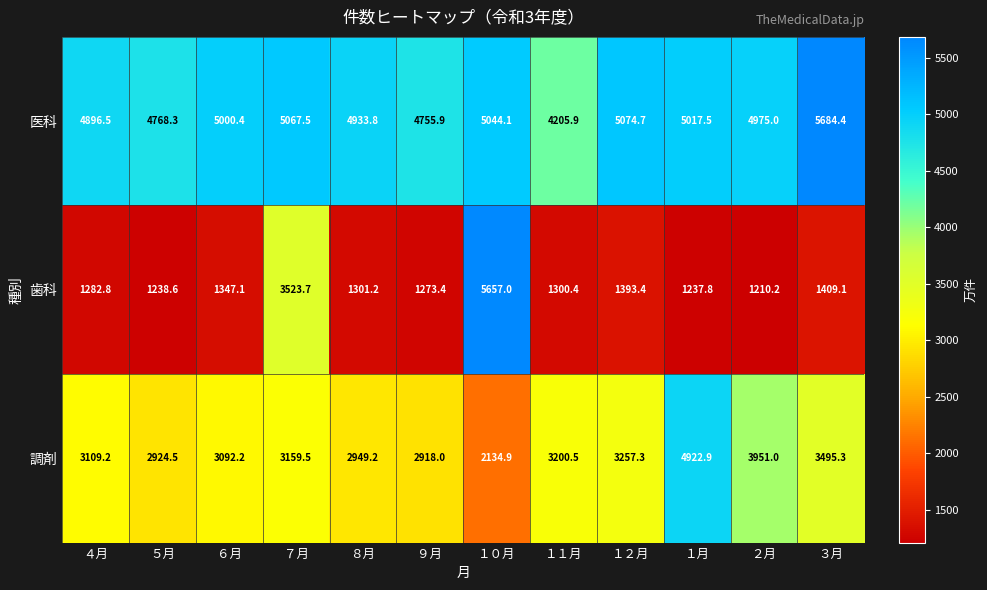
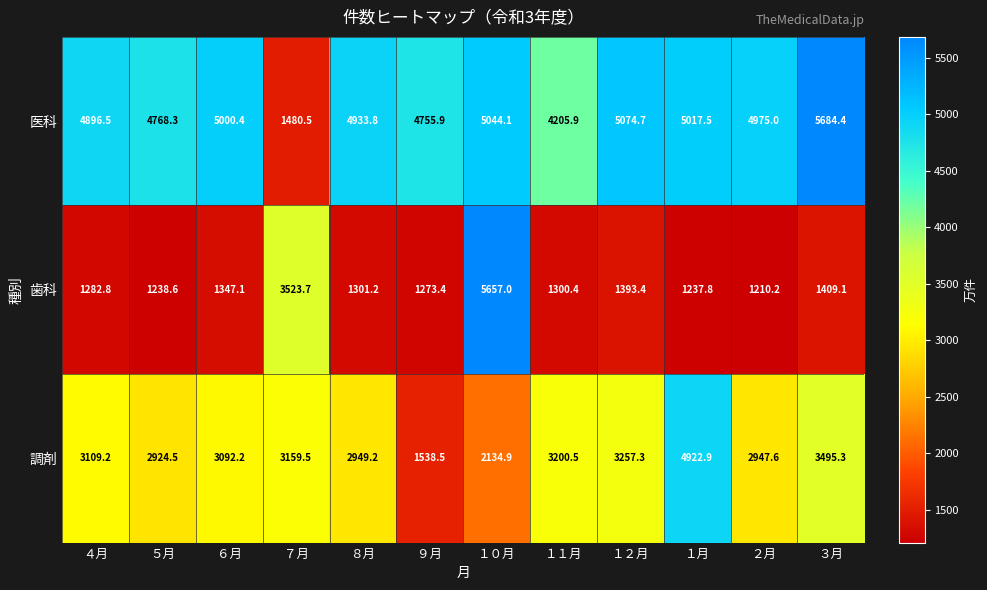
医科, ７月: 5067.5 -> 1480.5
調剤, ９月: 2918.0 -> 1538.5
調剤, ２月: 3951.0 -> 2947.6
